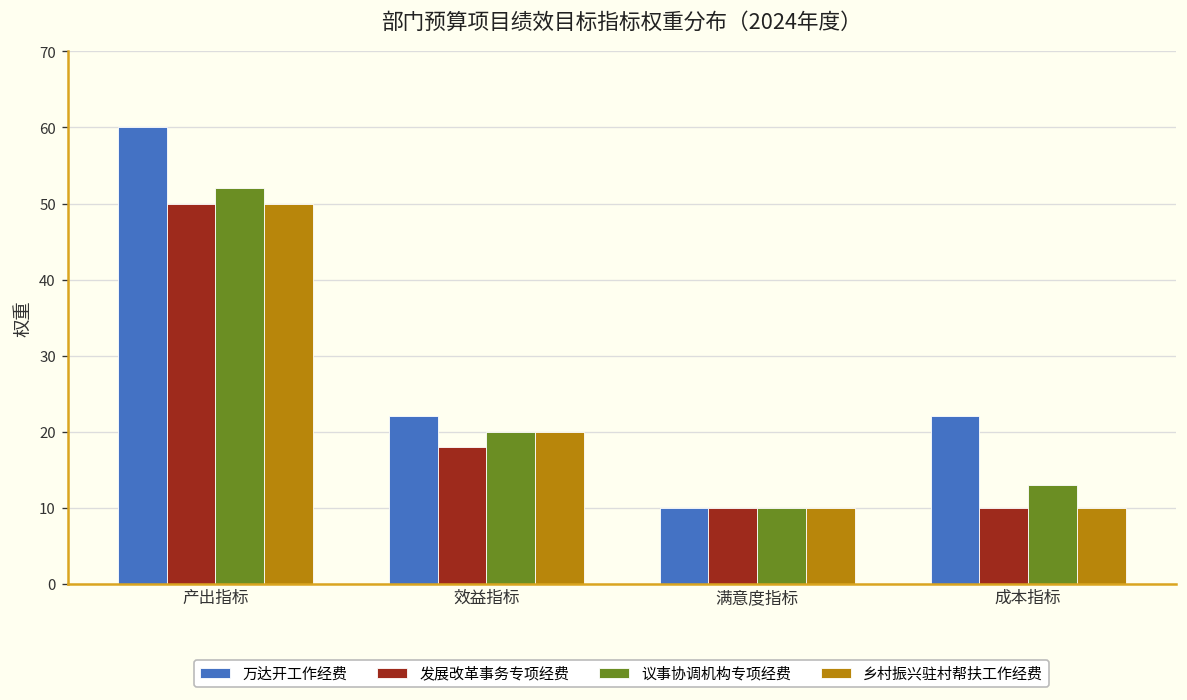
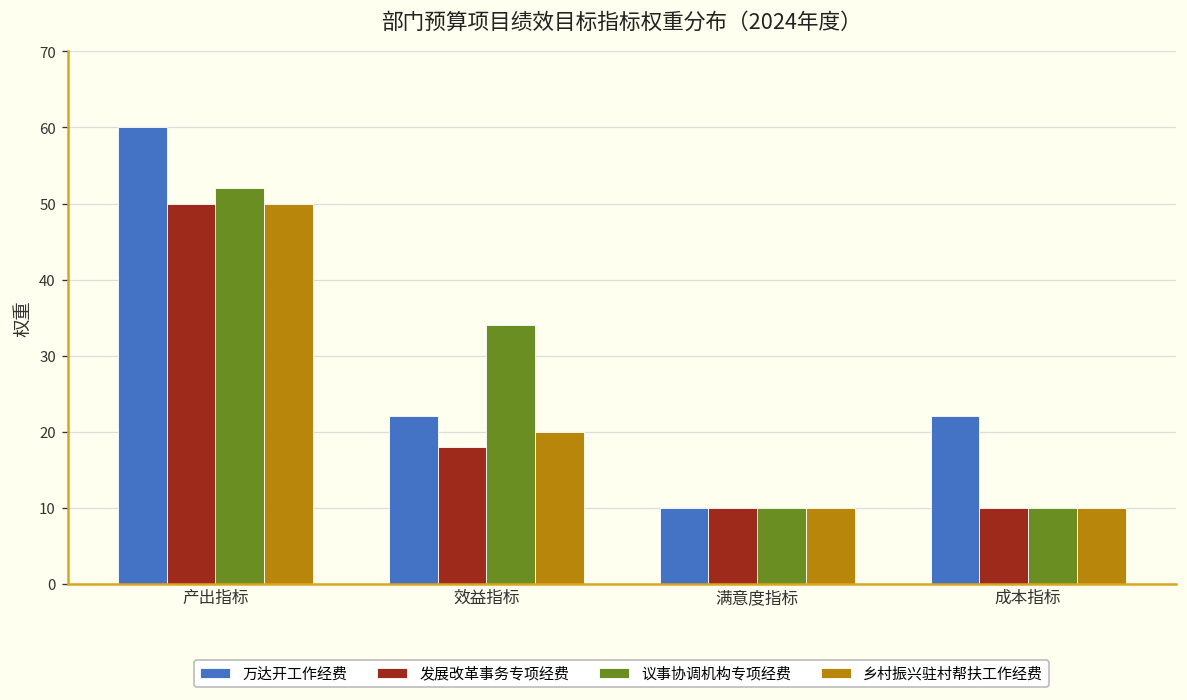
议事协调机构专项经费, 效益指标: 20 -> 34
议事协调机构专项经费, 成本指标: 13 -> 10
